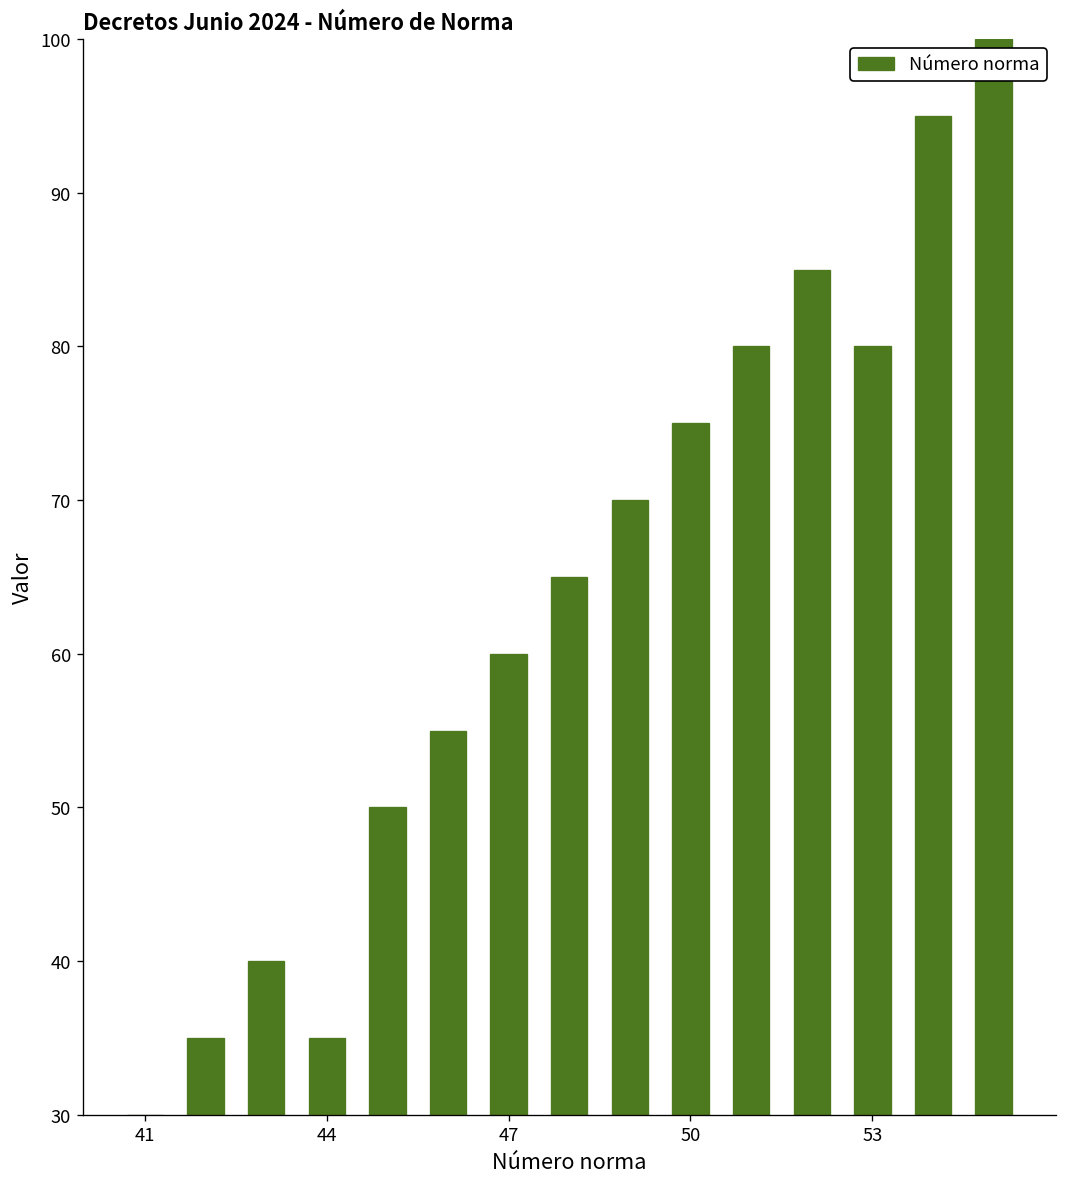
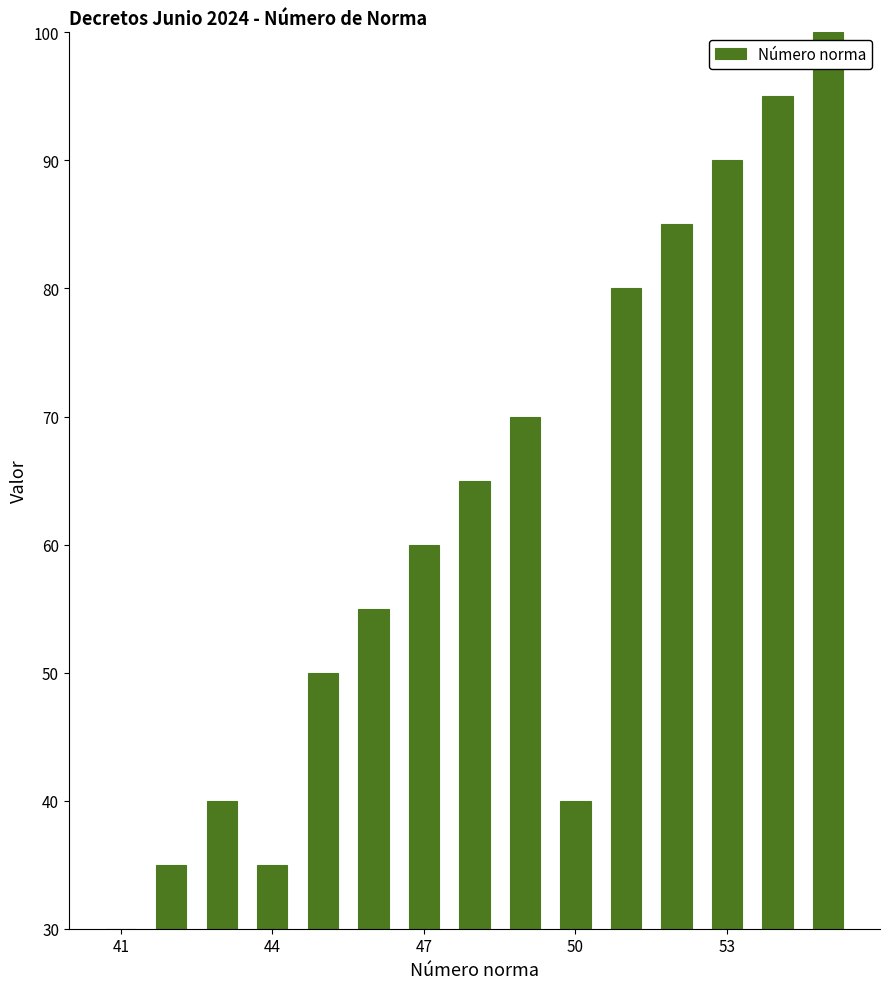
50: 75.0 -> 40.0
53: 80.0 -> 90.0
